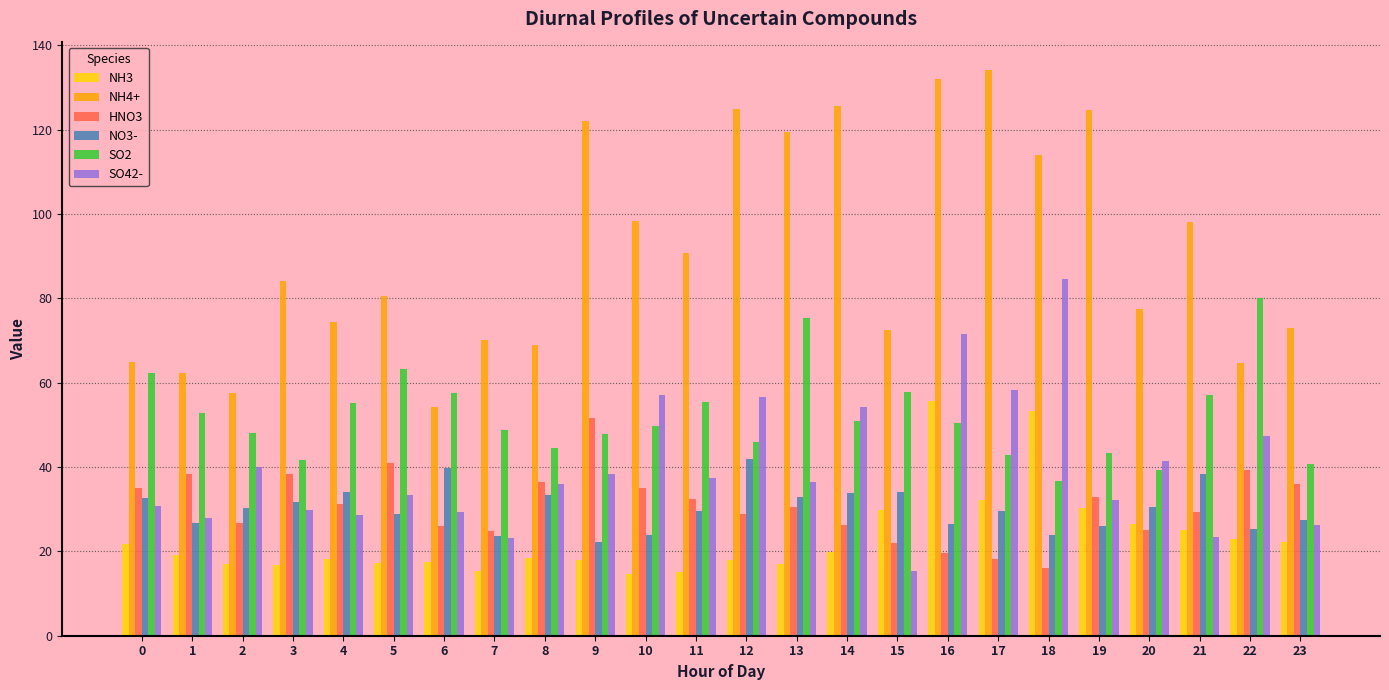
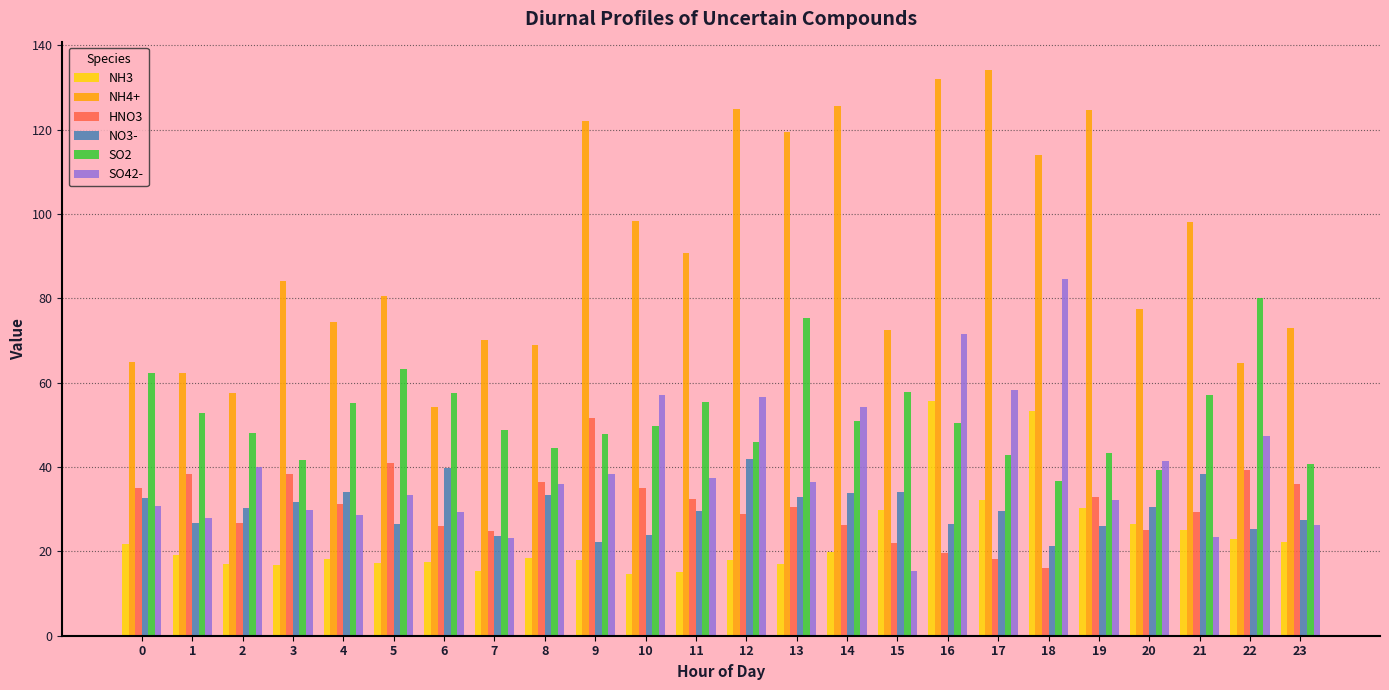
NO3-, 5: 29 -> 27
NO3-, 18: 24 -> 21
